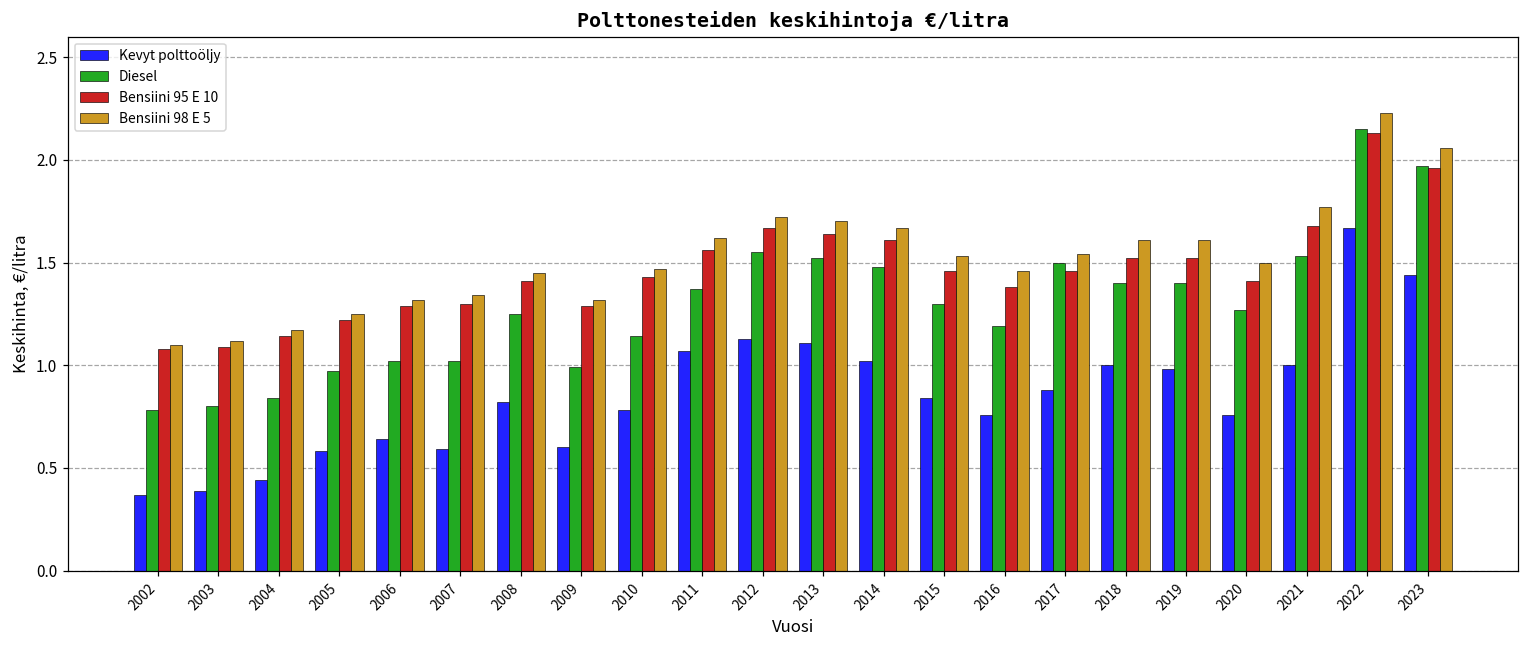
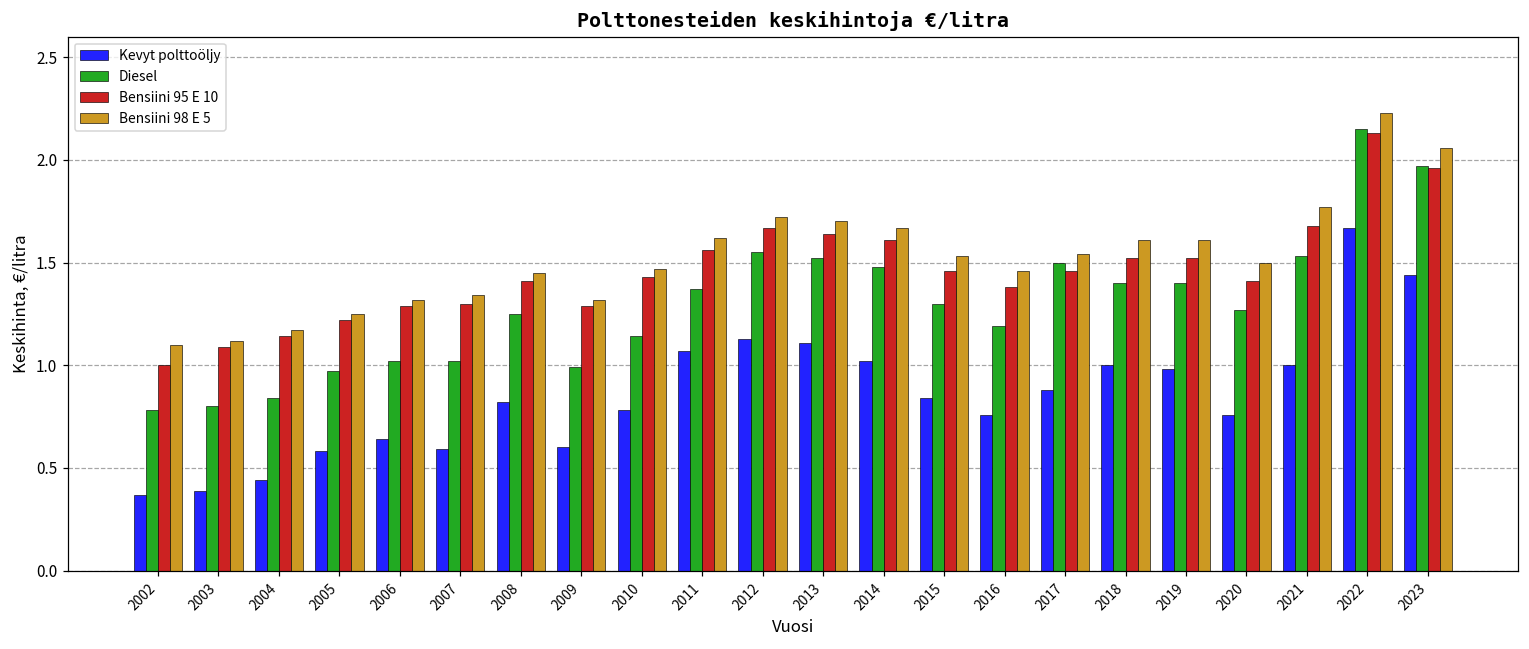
Bensiini 95 E 10, 2002: 1.08 -> 1.00
